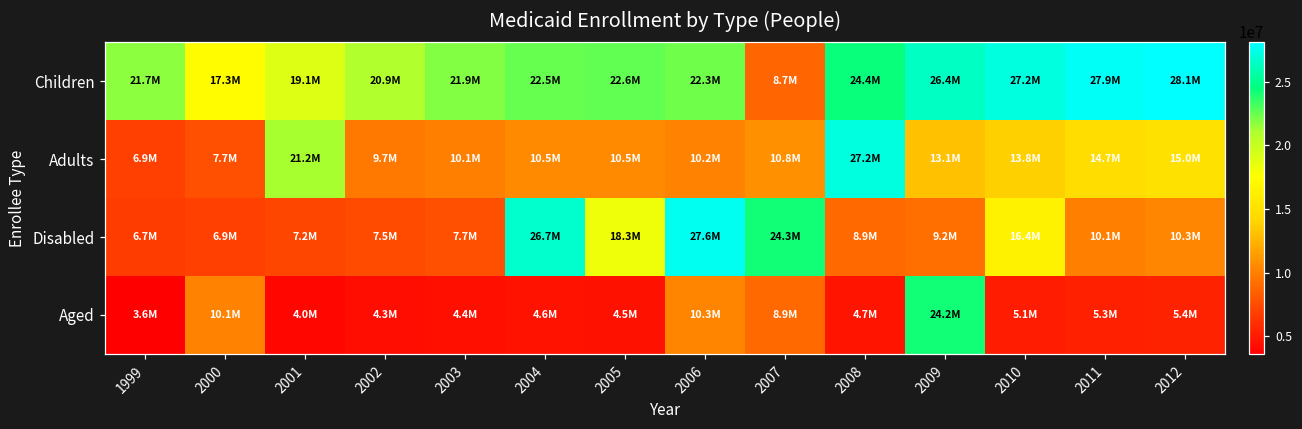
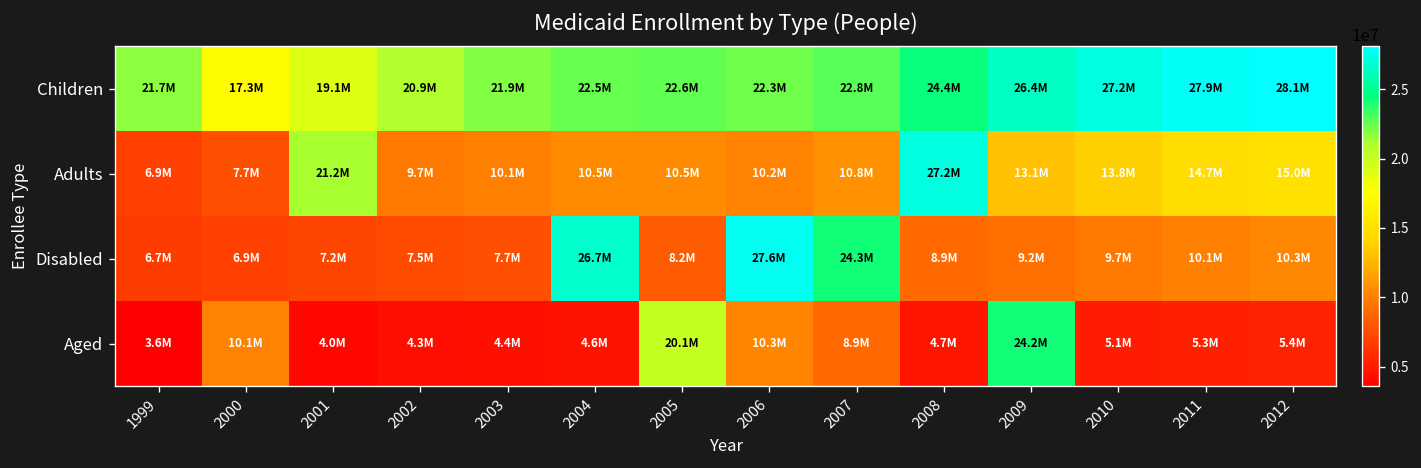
Children, 2007: 8.7M -> 22.8M
Disabled, 2005: 18.3M -> 8.2M
Disabled, 2010: 16.4M -> 9.7M
Aged, 2005: 4.5M -> 20.1M
